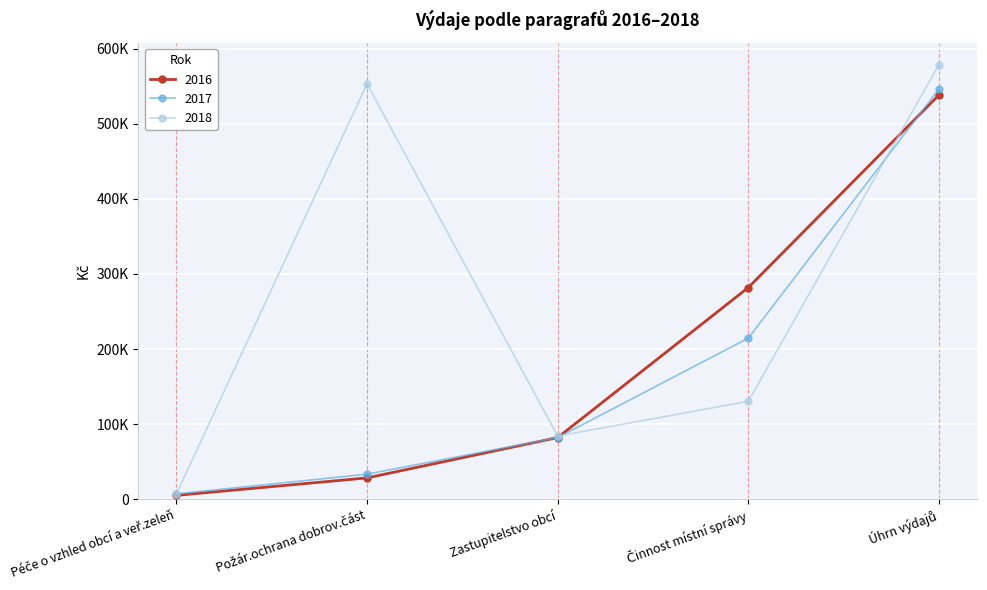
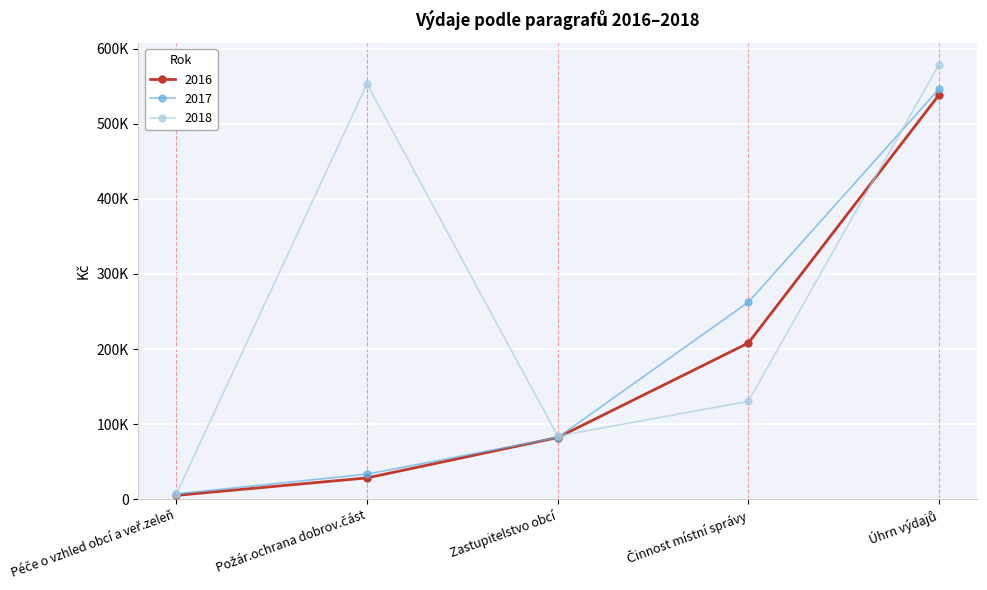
2016, Činnost místní správy: 280000 -> 210000
2017, Činnost místní správy: 210000 -> 260000
